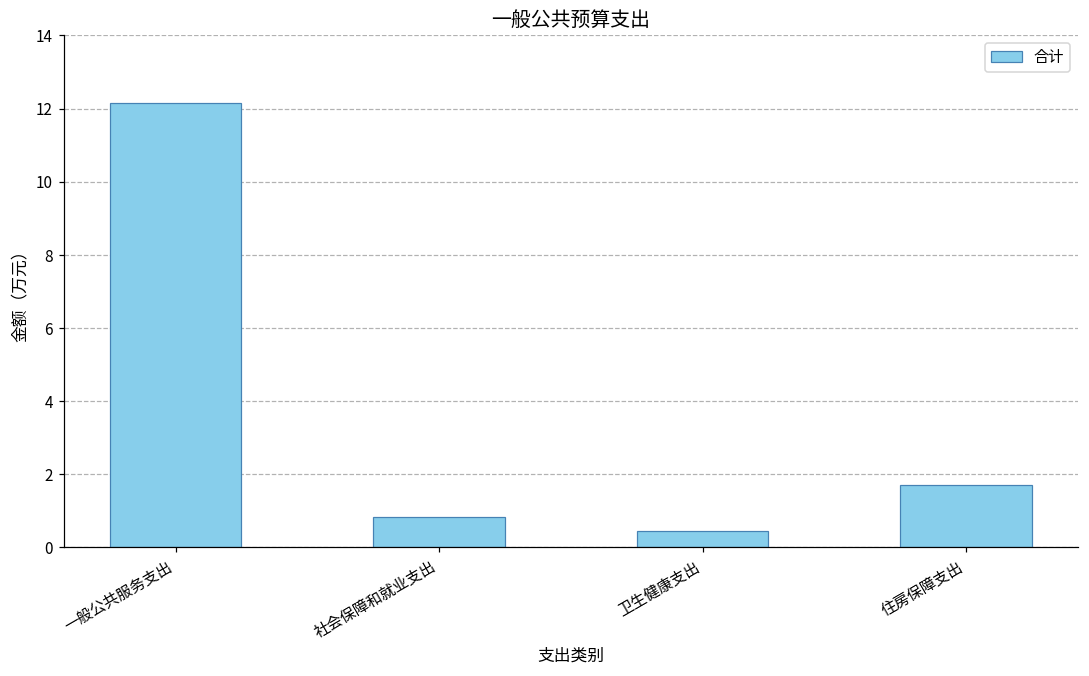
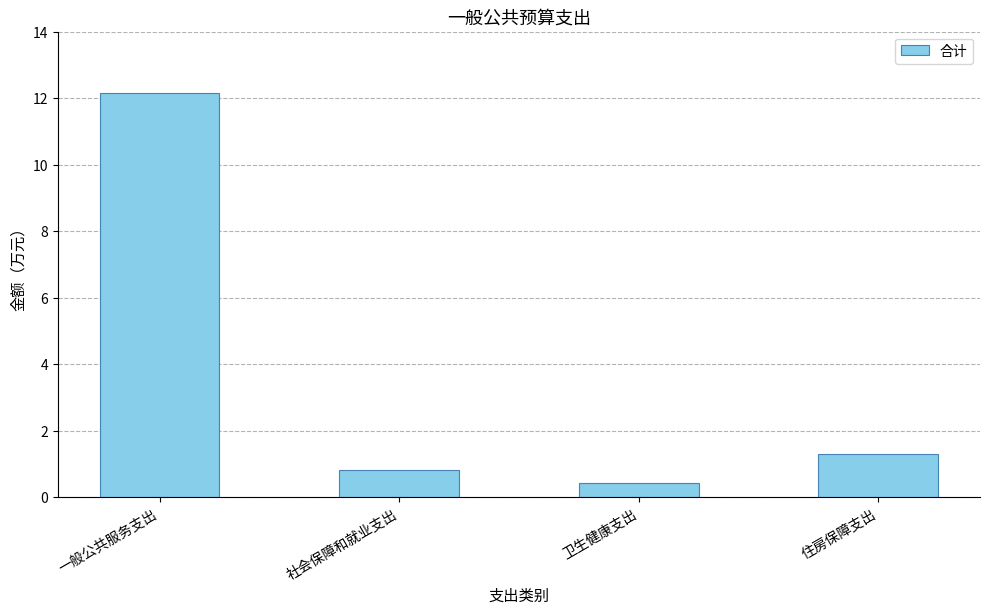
住房保障支出: 1.7 -> 1.3
